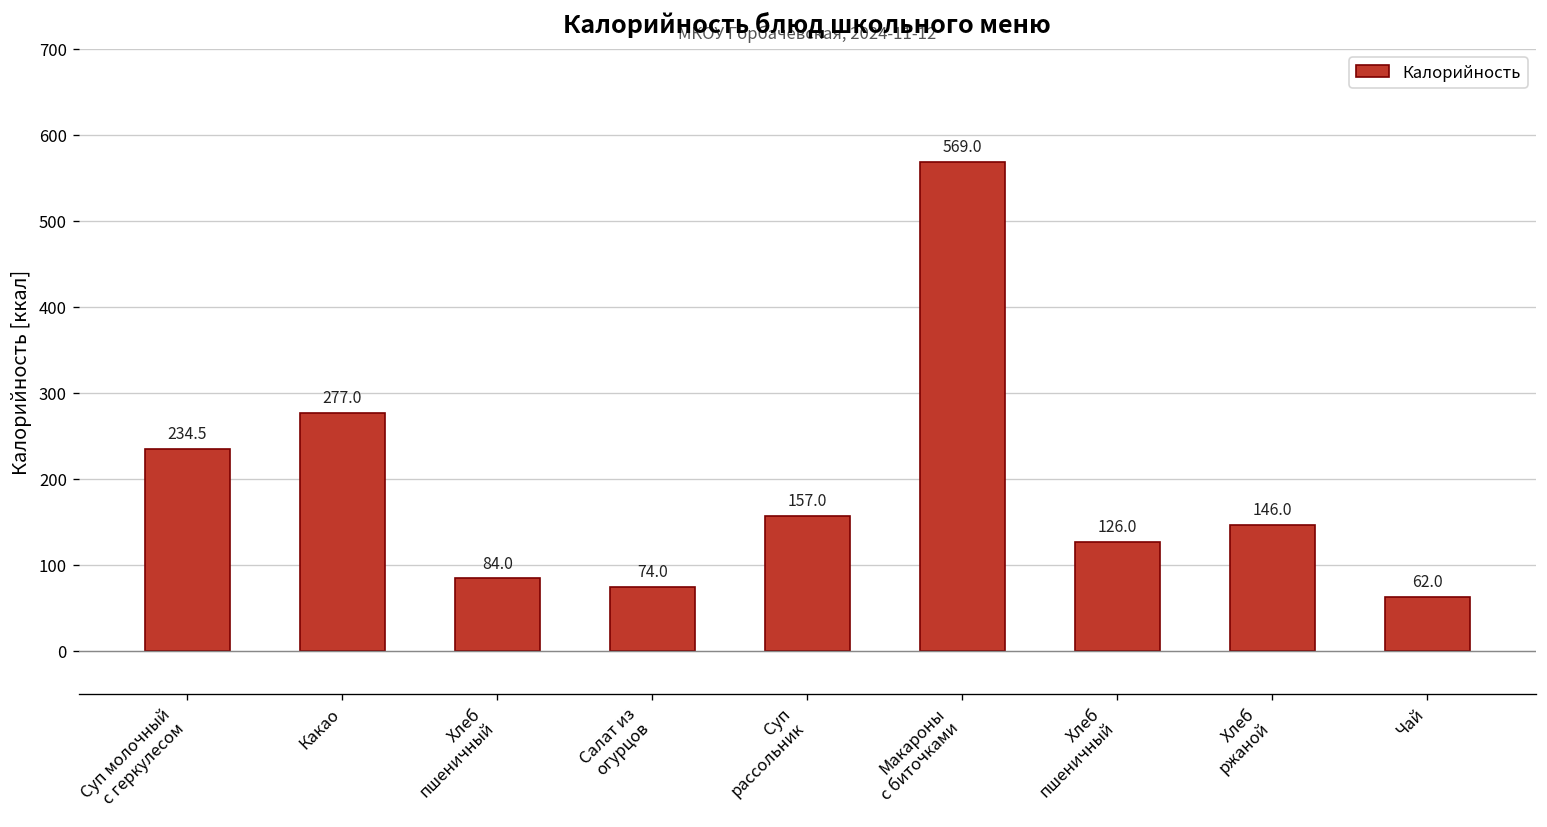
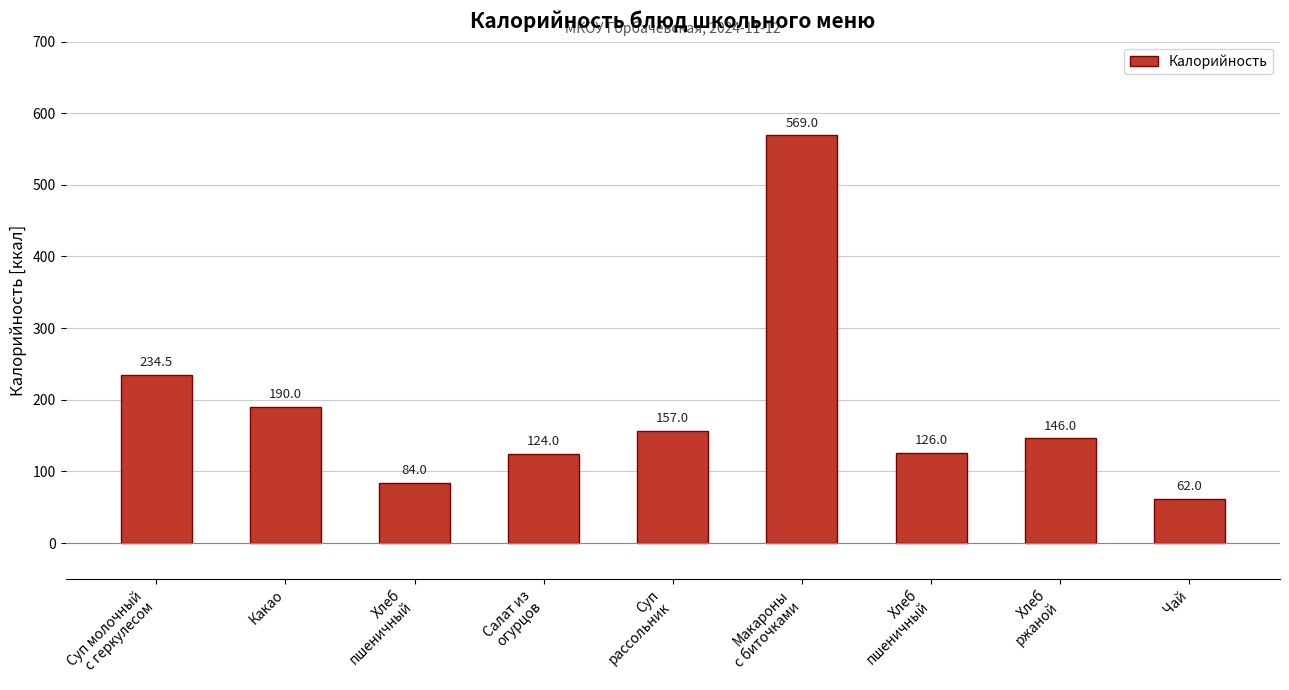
Какао: 277.0 -> 190.0
Салат из огурцов: 74.0 -> 124.0
